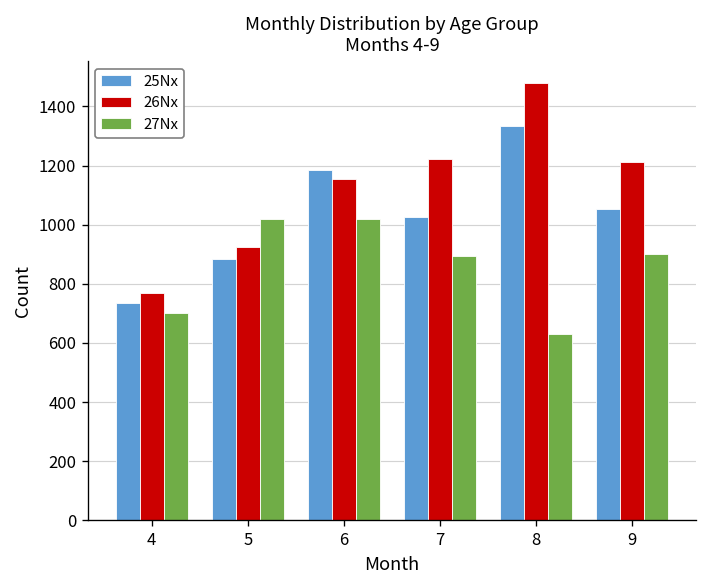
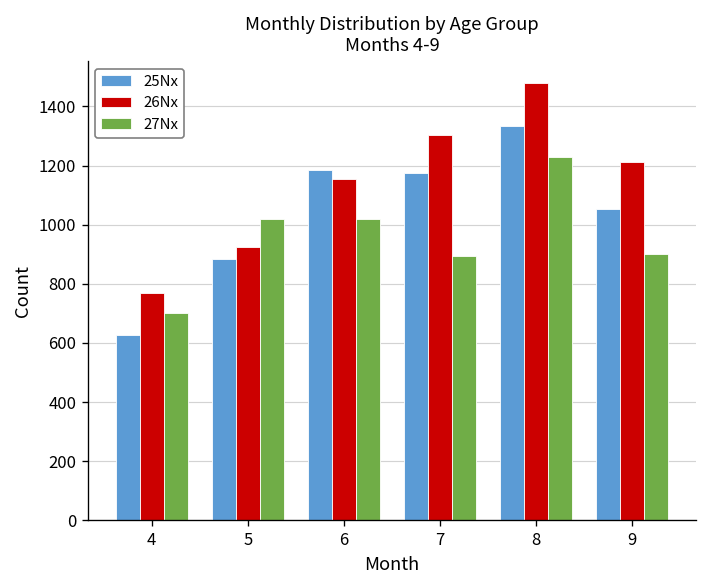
25Nx, 4: 730 -> 630
25Nx, 7: 1030 -> 1170
26Nx, 7: 1220 -> 1300
27Nx, 8: 630 -> 1230
